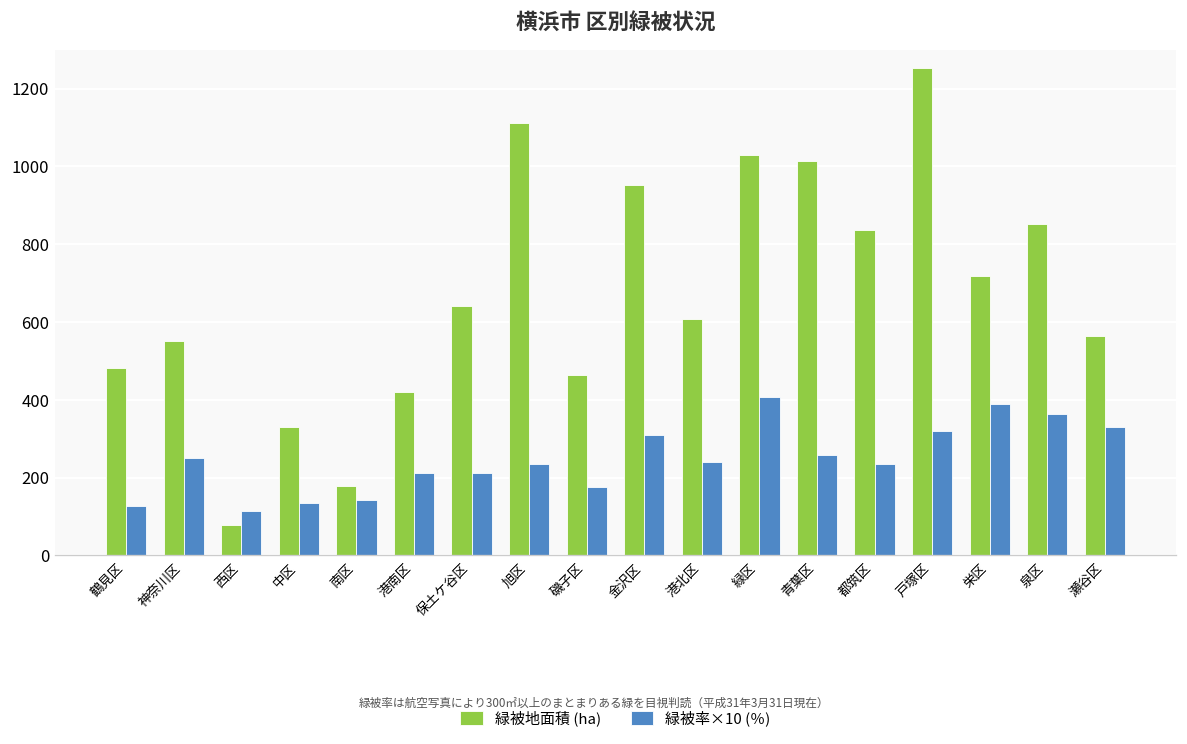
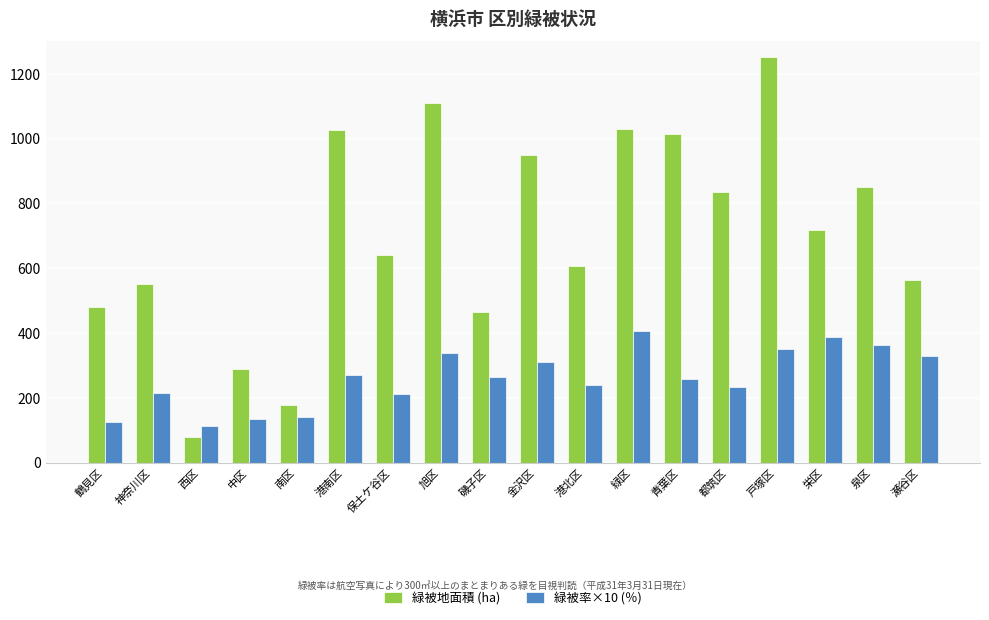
緑被率×10 (％), 神奈川区: 250 -> 210
緑被地面積 (ha), 中区: 330 -> 290
緑被地面積 (ha), 港南区: 420 -> 1030
緑被率×10 (％), 港南区: 210 -> 270
緑被率×10 (％), 旭区: 240 -> 340
緑被率×10 (％), 磯子区: 180 -> 270
緑被率×10 (％), 戸塚区: 320 -> 350
